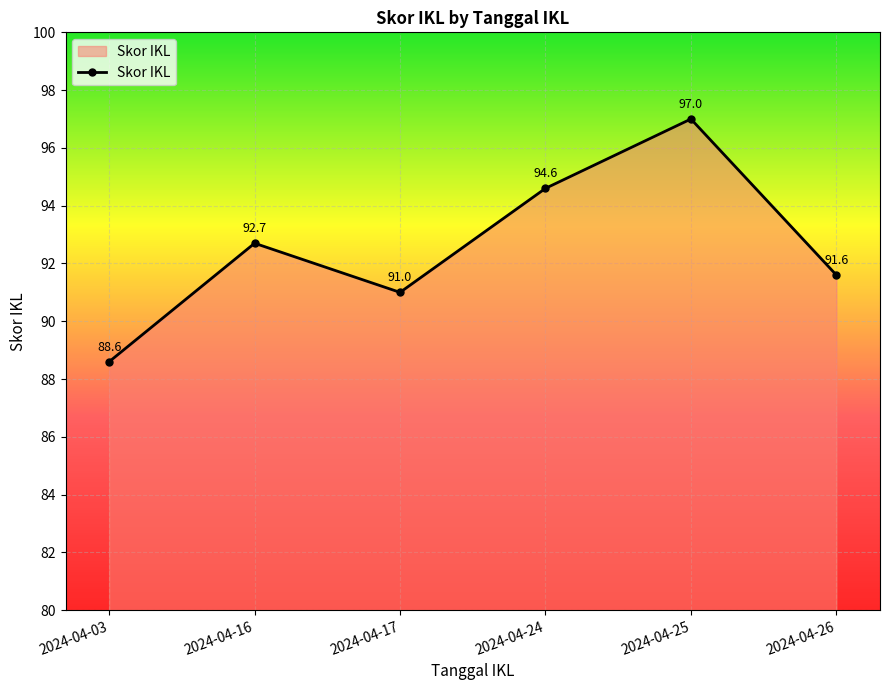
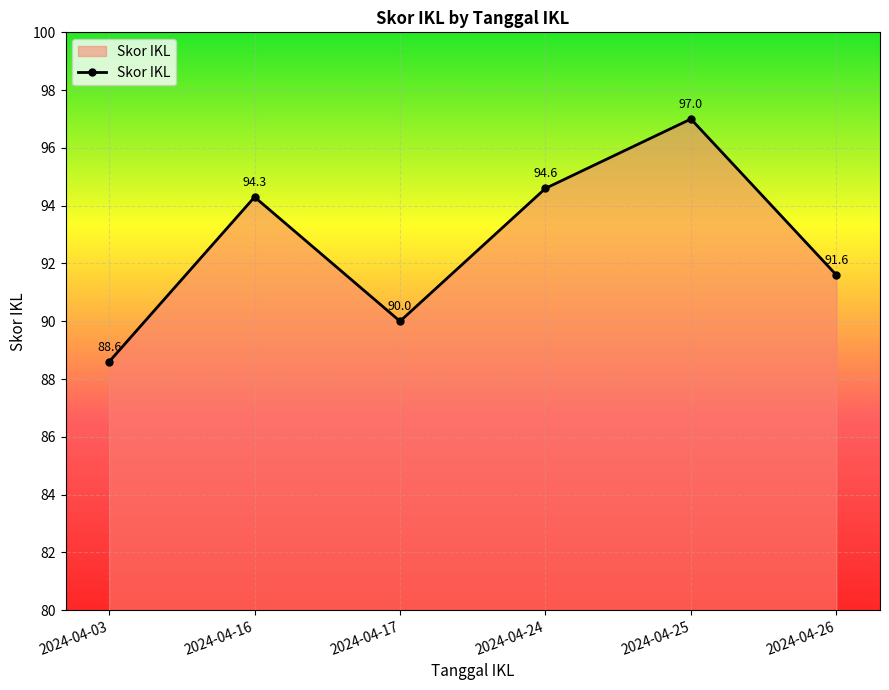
2024-04-16: 92.7 -> 94.3
2024-04-17: 91.0 -> 90.0
